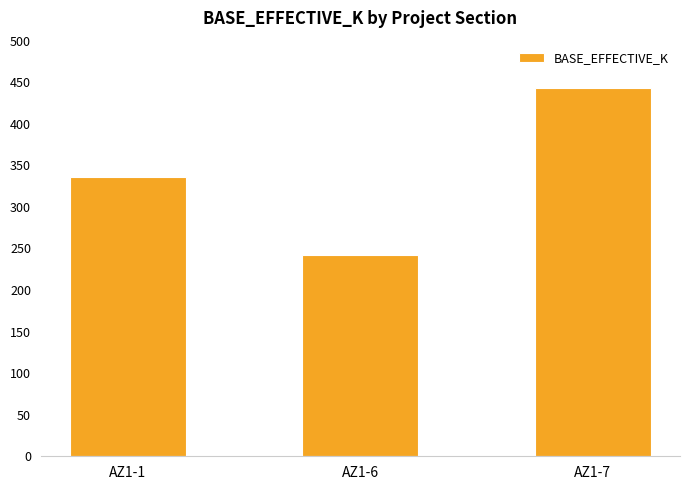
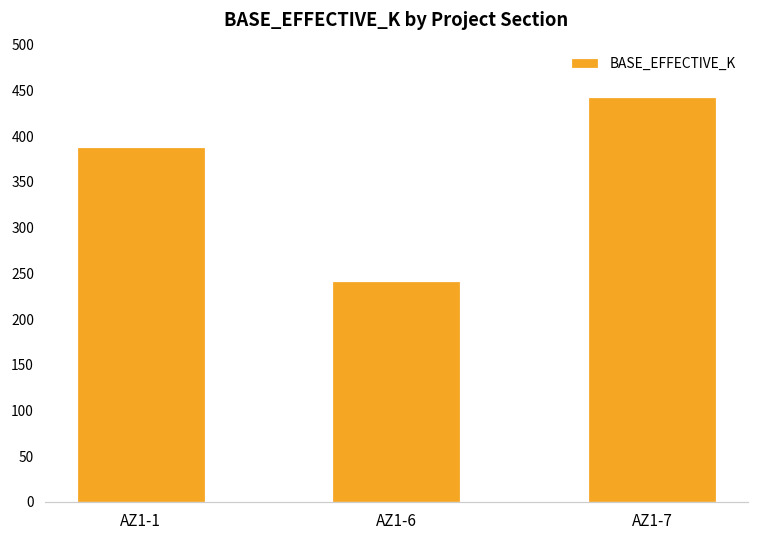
AZ1-1: 340 -> 390
